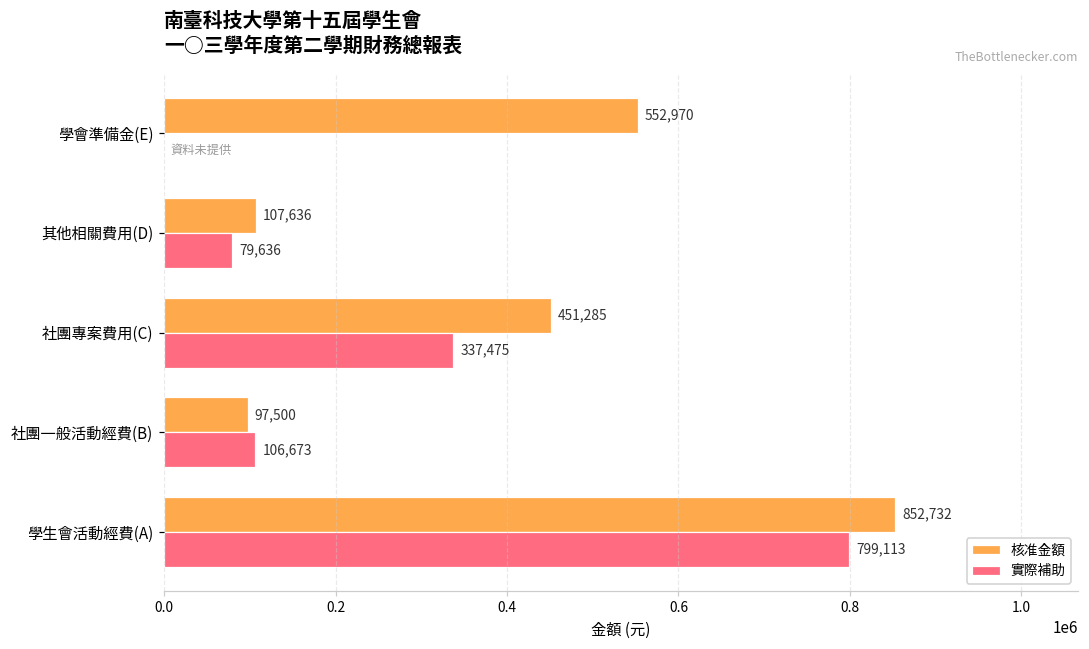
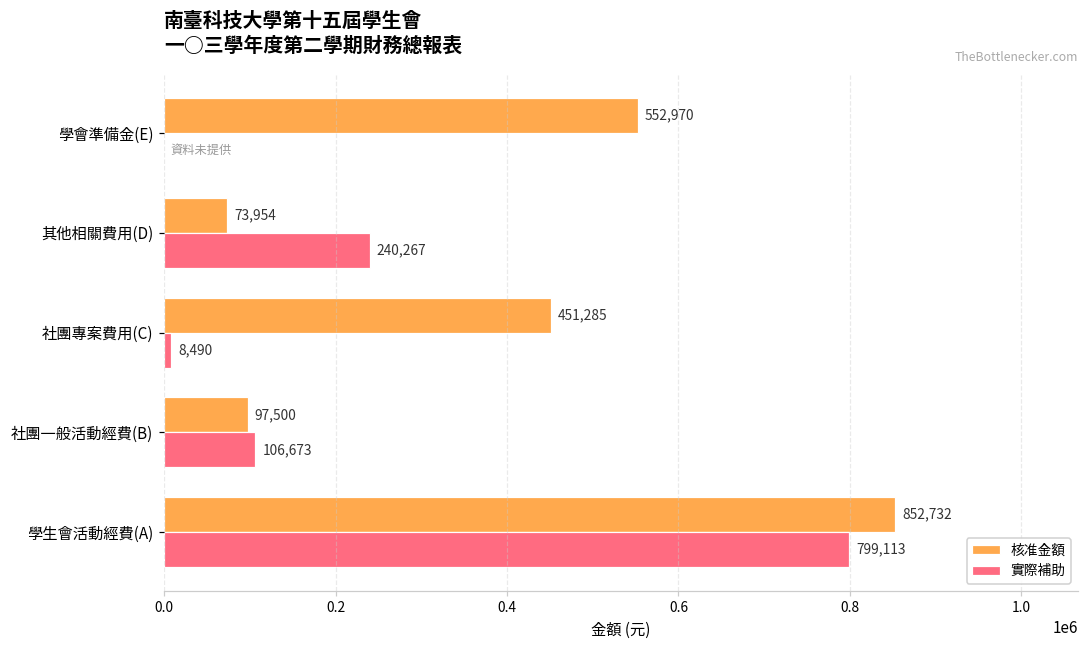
核准金額, 其他相關費用(D): 107,636 -> 73,954
實際補助, 其他相關費用(D): 79,636 -> 240,267
實際補助, 社團專案費用(C): 337,475 -> 8,490
